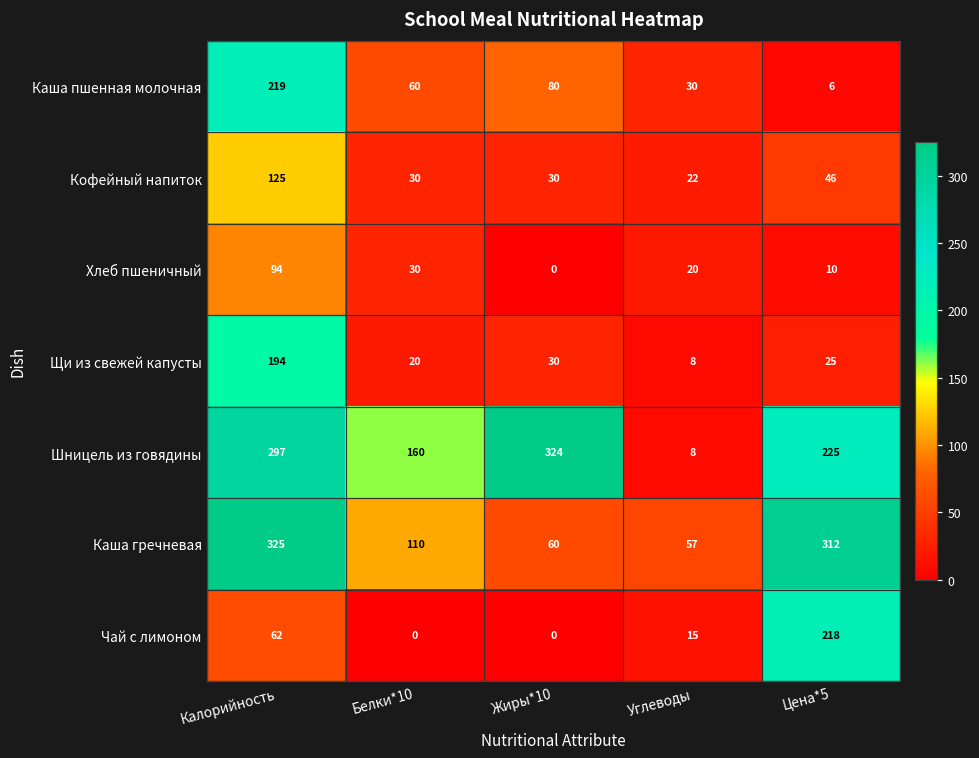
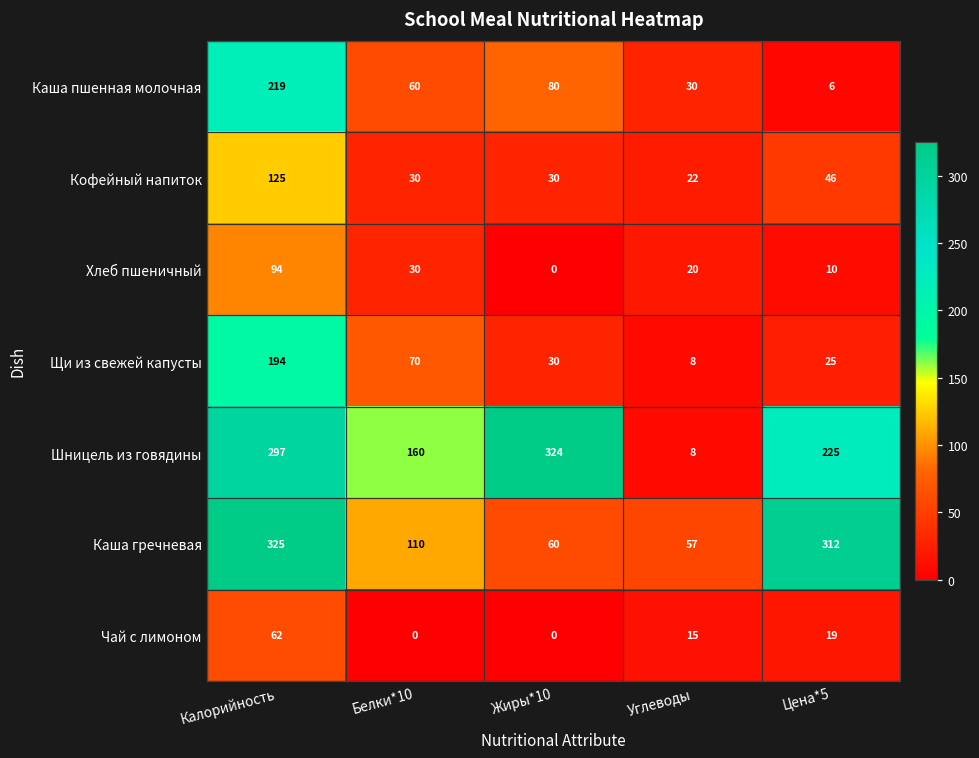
Щи из свежей капусты, Белки*10: 20 -> 70
Чай с лимоном, Цена*5: 218 -> 19
